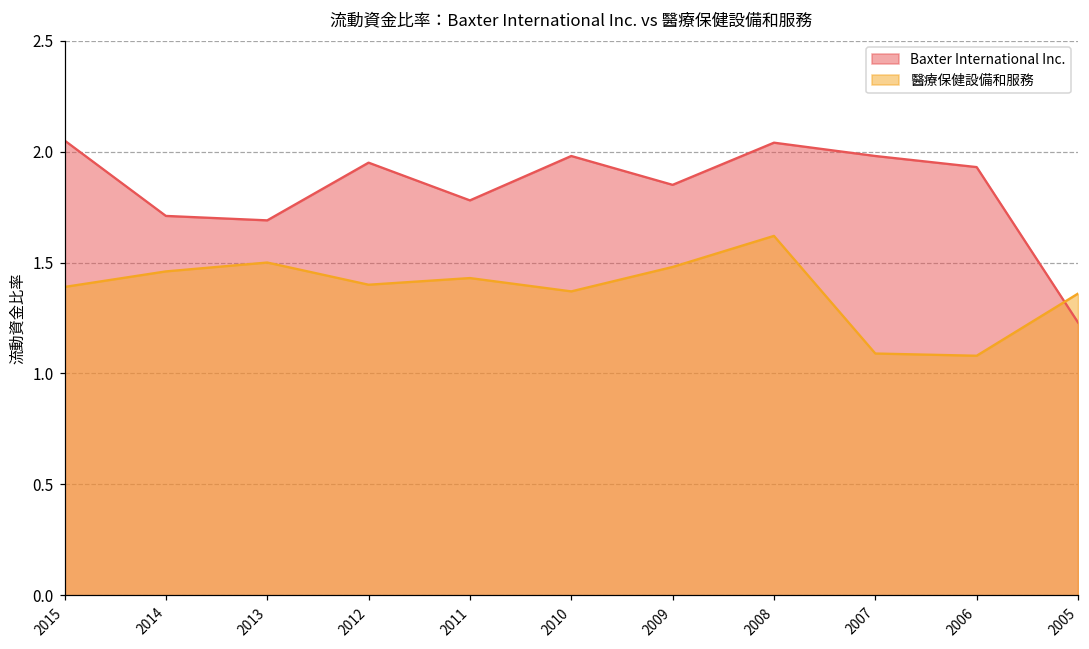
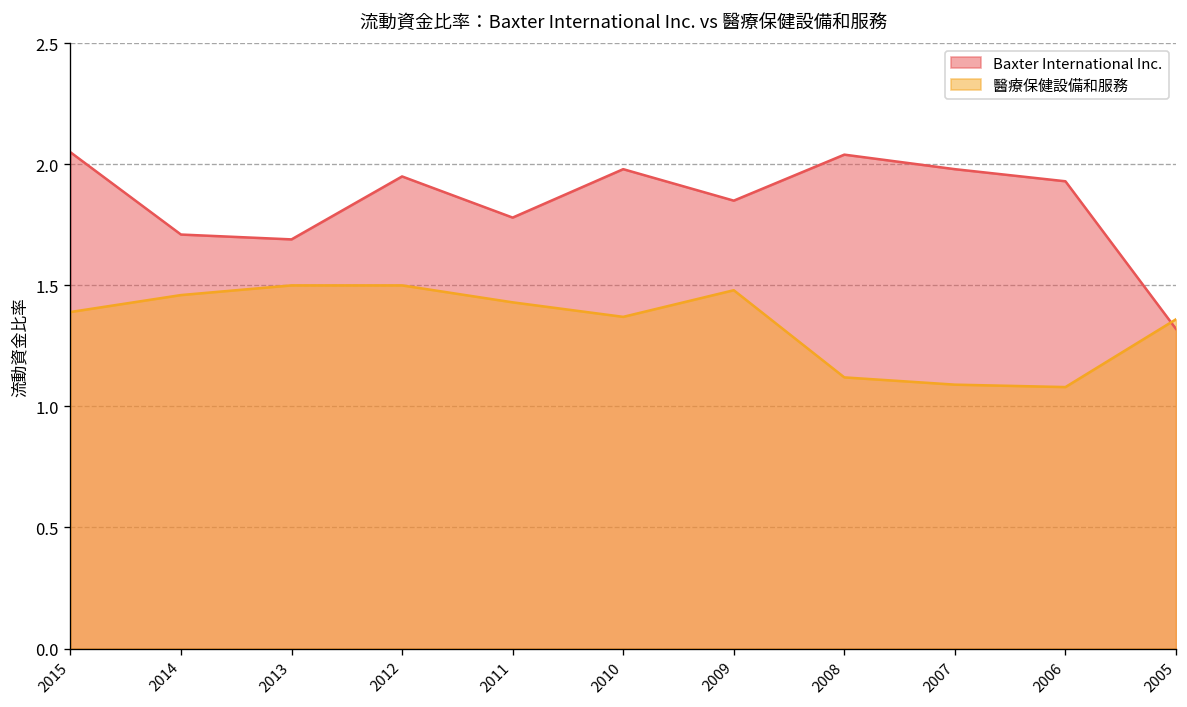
醫療保健設備和服務, 2012: 1.4 -> 1.5
醫療保健設備和服務, 2008: 1.62 -> 1.12
Baxter International Inc., 2005: 1.23 -> 1.32
